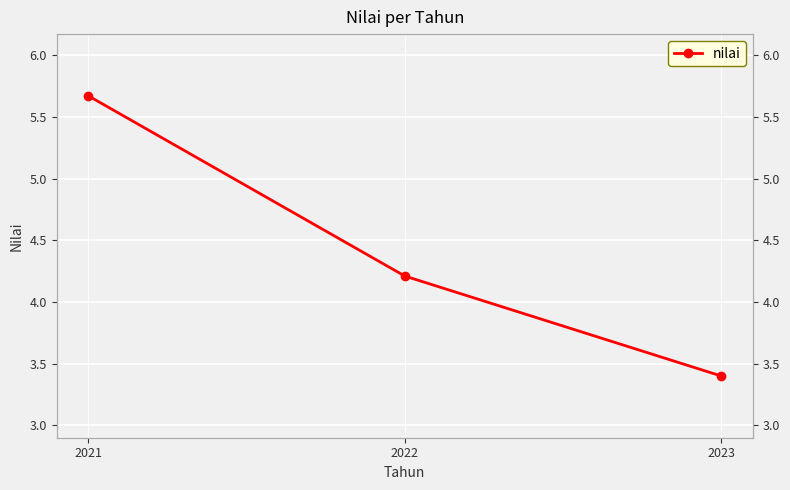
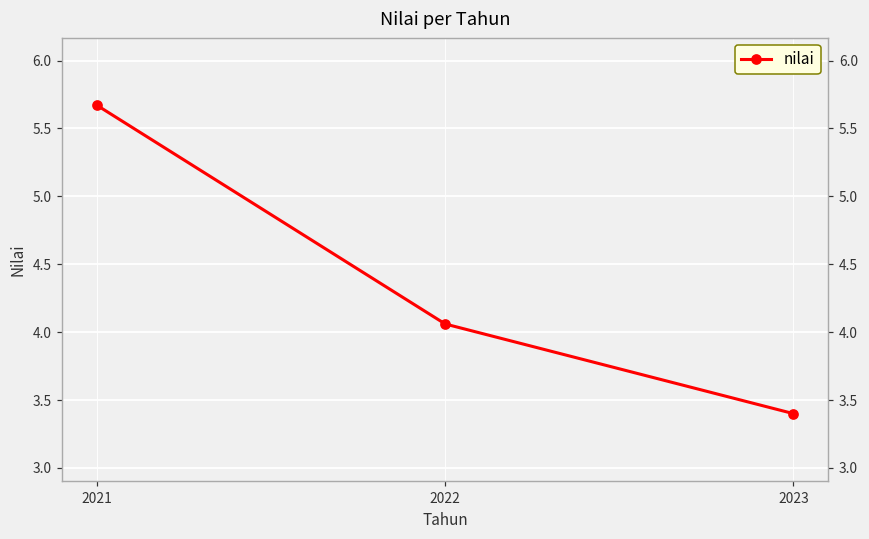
2022: 4.21 -> 4.06
